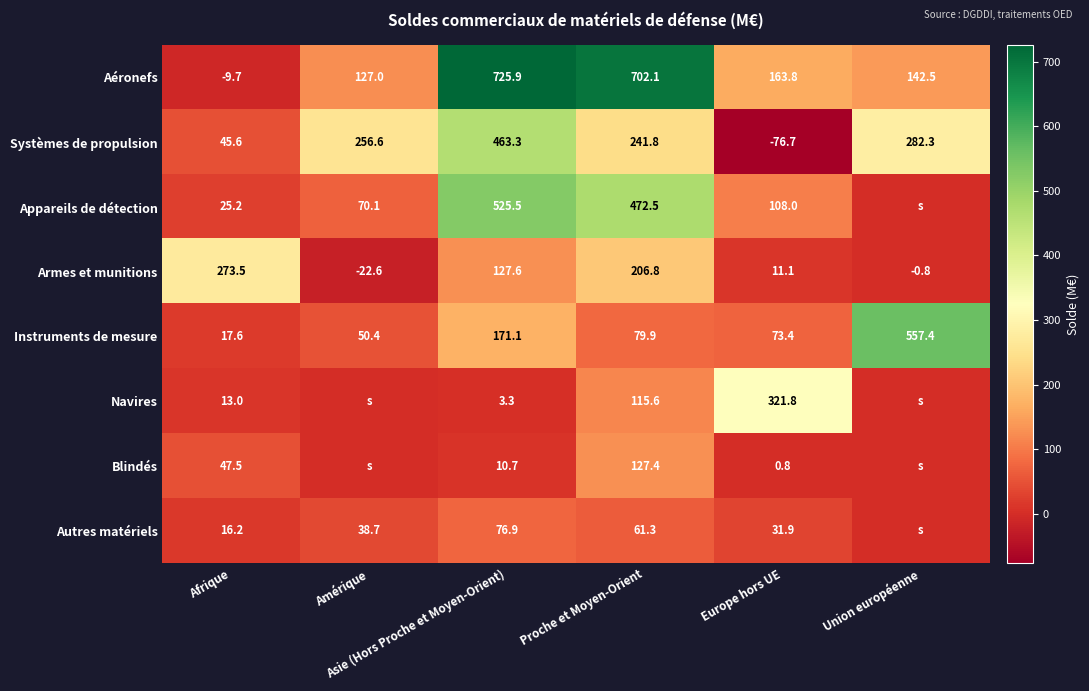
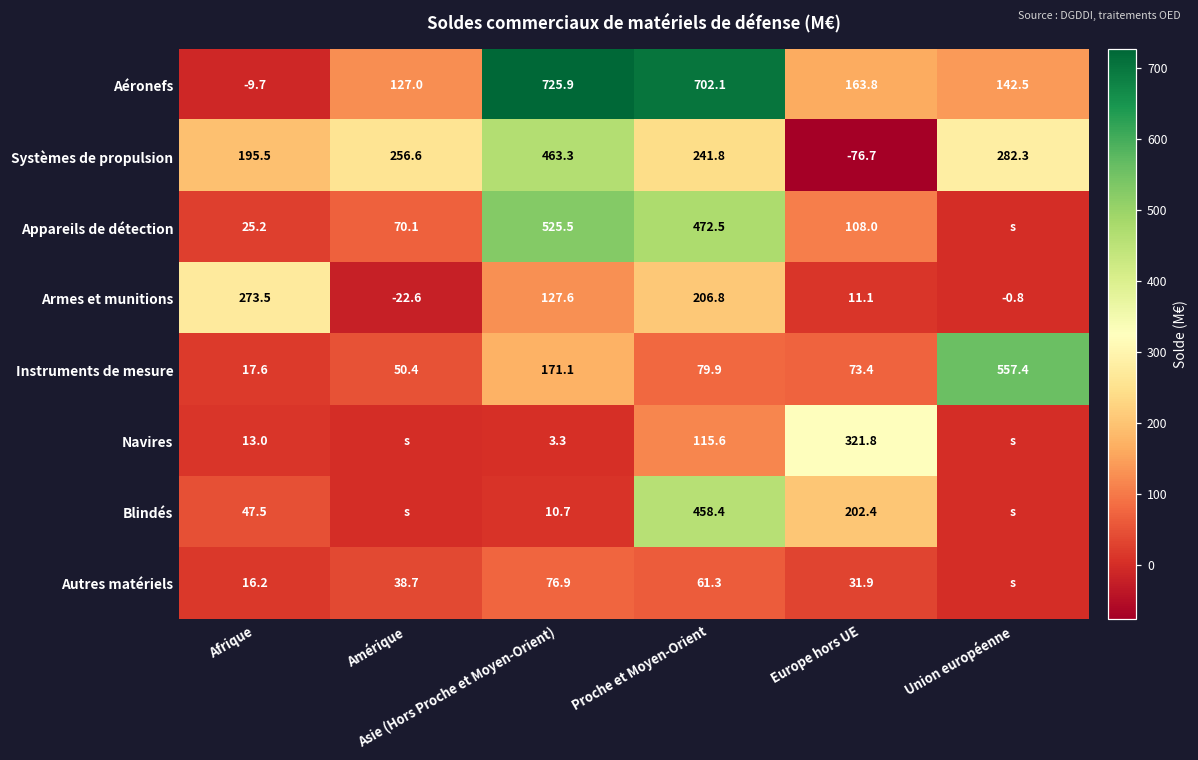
Systèmes de propulsion, Afrique: 45.6 -> 195.5
Blindés, Proche et Moyen-Orient: 127.4 -> 458.4
Blindés, Europe hors UE: 0.8 -> 202.4
